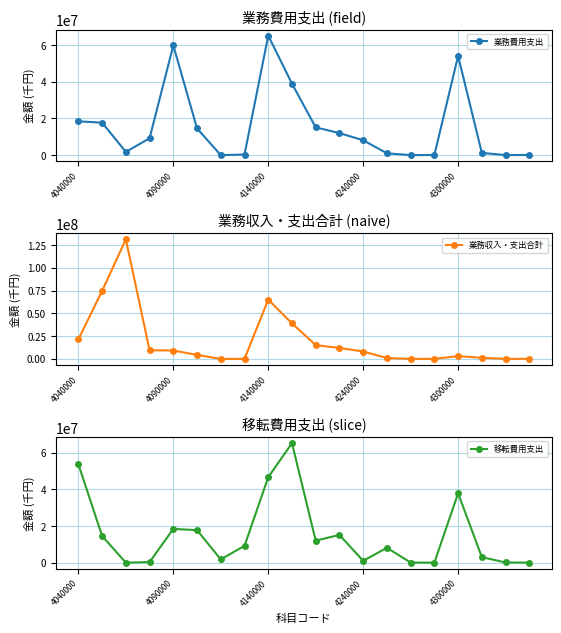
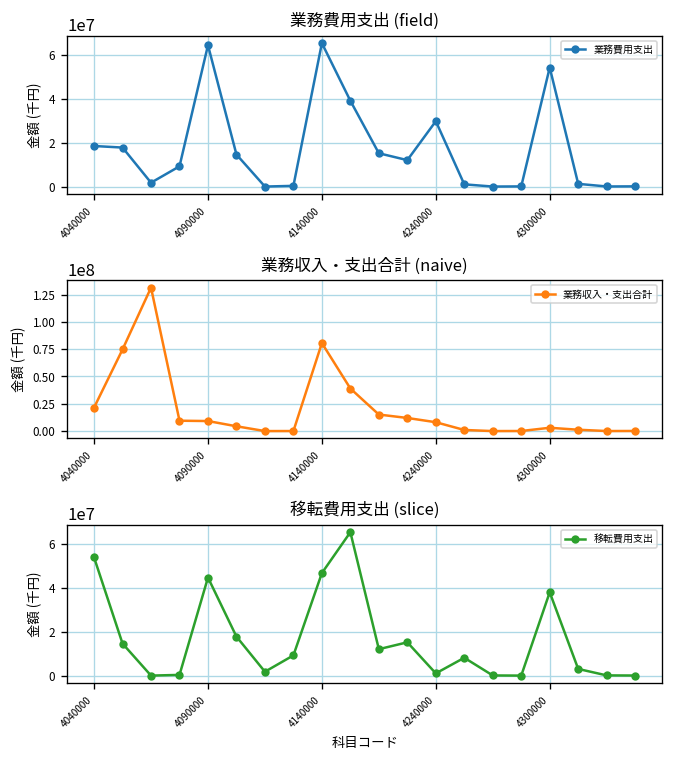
業務費用支出 (field), 4090000: 60000000 -> 64000000
業務費用支出 (field), 4240000: 8000000 -> 30000000
業務収入・支出合計 (naive), 4140000: 70000000 -> 80000000
移転費用支出 (slice), 4090000: 18000000 -> 45000000
